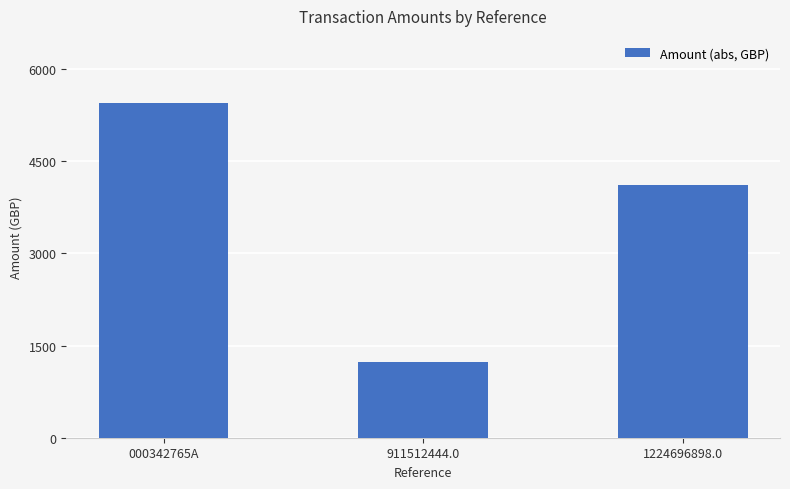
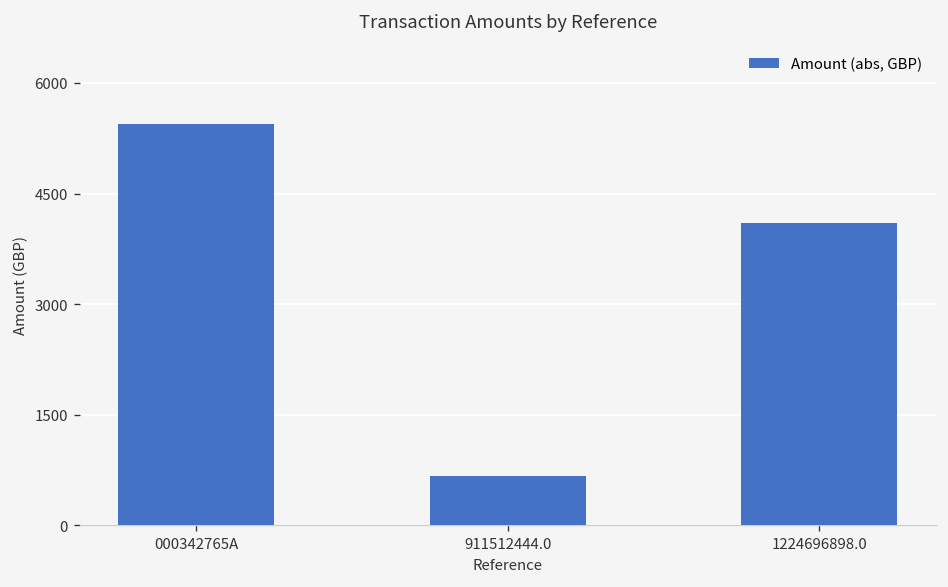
911512444.0: 1200 -> 700
